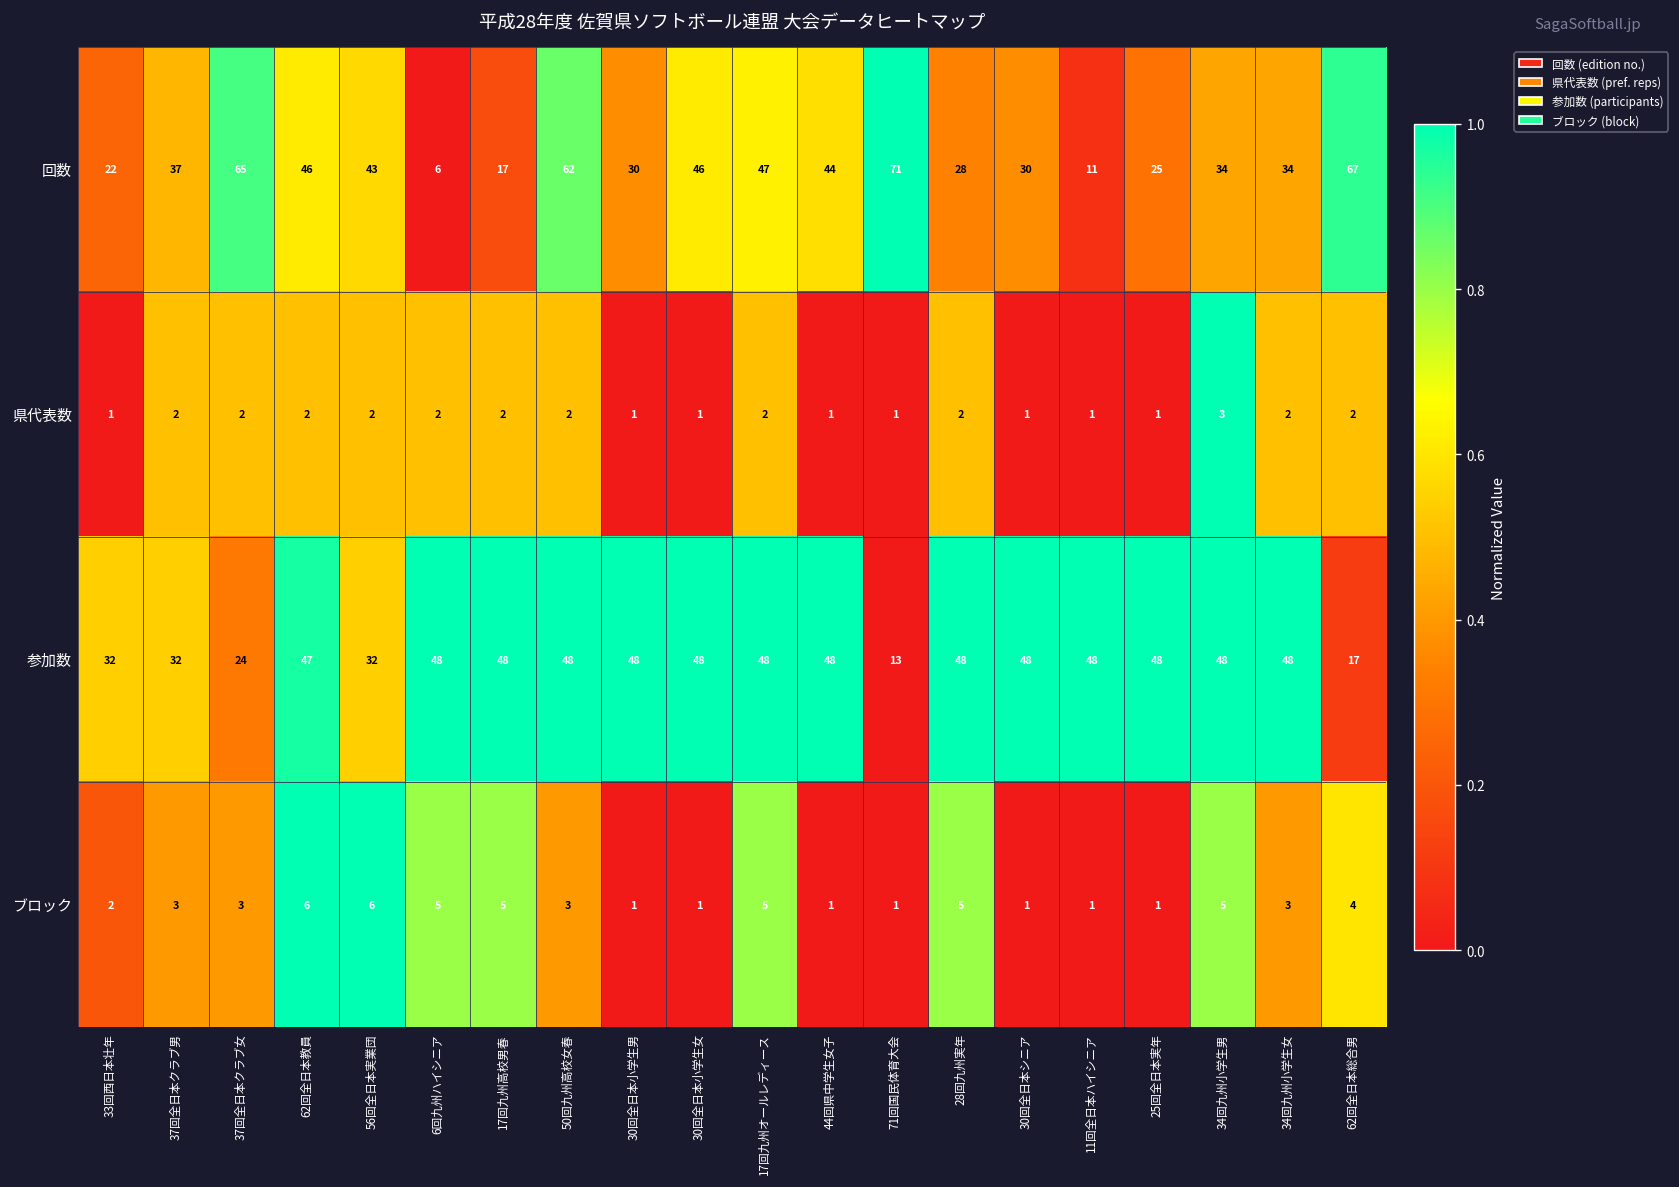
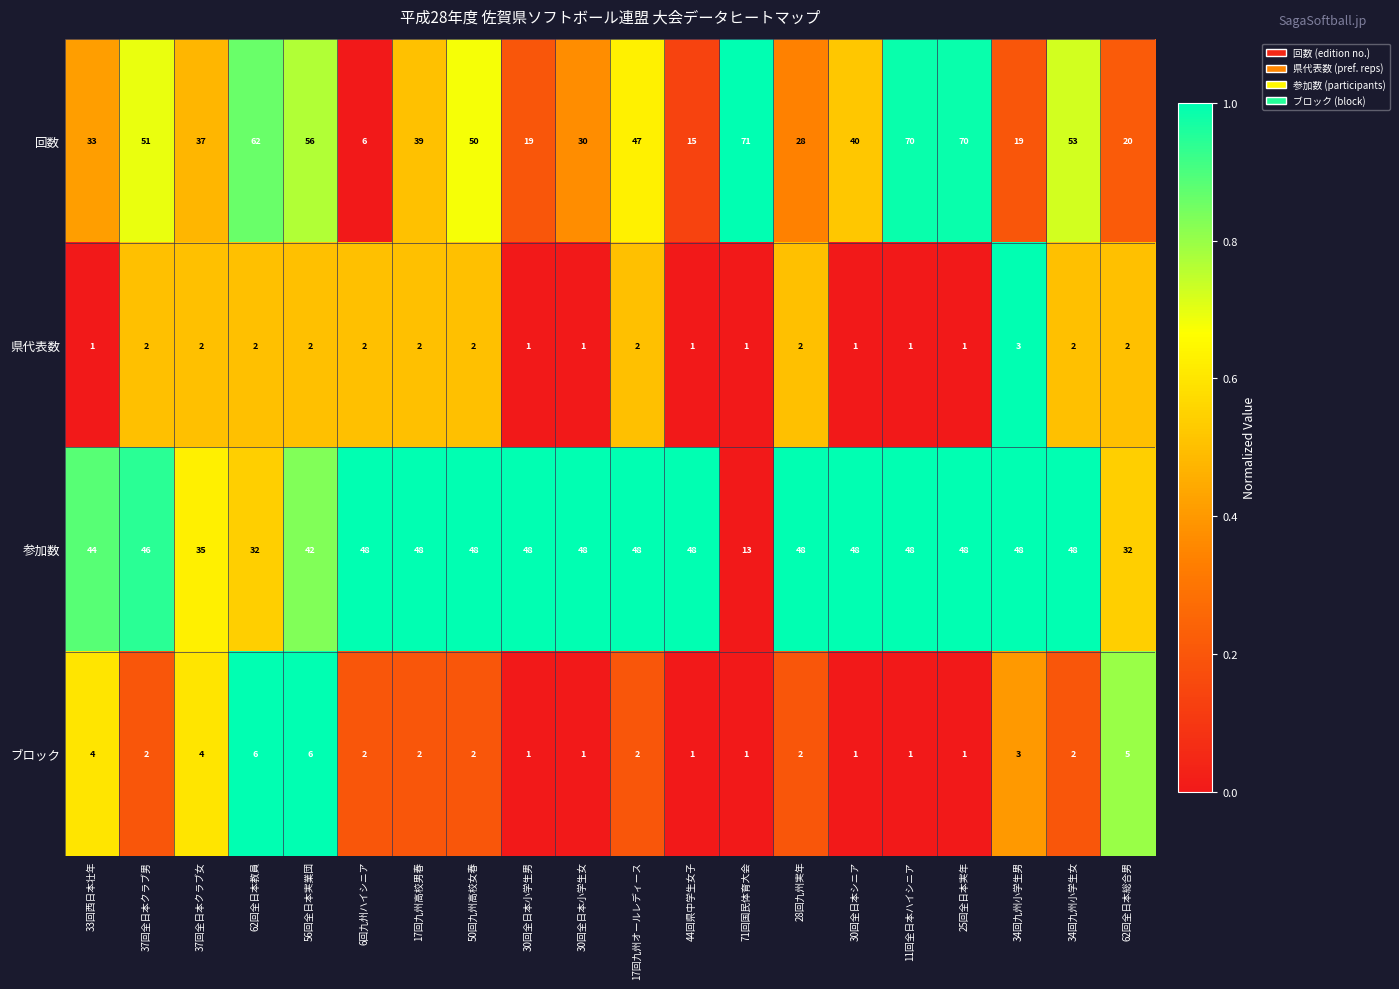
回数, 33回西日本壮年: 22 -> 33
回数, 37回全日本クラブ男: 37 -> 51
回数, 37回全日本クラブ女: 65 -> 37
回数, 62回全日本教員: 46 -> 62
回数, 56回全日本実業団: 43 -> 56
回数, 17回九州高校男春: 17 -> 39
回数, 50回九州高校女春: 62 -> 50
回数, 30回全日本小学生男: 30 -> 19
回数, 30回全日本小学生女: 46 -> 30
回数, 44回県中学生女子: 44 -> 15
回数, 30回全日本シニア: 30 -> 40
回数, 11回全日本ハイシニア: 11 -> 70
回数, 25回全日本実年: 25 -> 70
回数, 34回九州小学生男: 34 -> 19
回数, 34回九州小学生女: 34 -> 53
回数, 62回全日本総合男: 67 -> 20
参加数, 33回西日本壮年: 32 -> 44
参加数, 37回全日本クラブ男: 32 -> 46
参加数, 37回全日本クラブ女: 24 -> 35
参加数, 62回全日本教員: 47 -> 32
参加数, 56回全日本実業団: 32 -> 42
参加数, 62回全日本総合男: 17 -> 32
ブロック, 33回西日本壮年: 2 -> 4
ブロック, 37回全日本クラブ男: 3 -> 2
ブロック, 37回全日本クラブ女: 3 -> 4
ブロック, 6回九州ハイシニア: 5 -> 2
ブロック, 17回九州高校男春: 5 -> 2
ブロック, 50回九州高校女春: 3 -> 2
ブロック, 17回九州オールレディース: 5 -> 2
ブロック, 28回九州実年: 5 -> 2
ブロック, 34回九州小学生男: 5 -> 3
ブロック, 34回九州小学生女: 3 -> 2
ブロック, 62回全日本総合男: 4 -> 5
